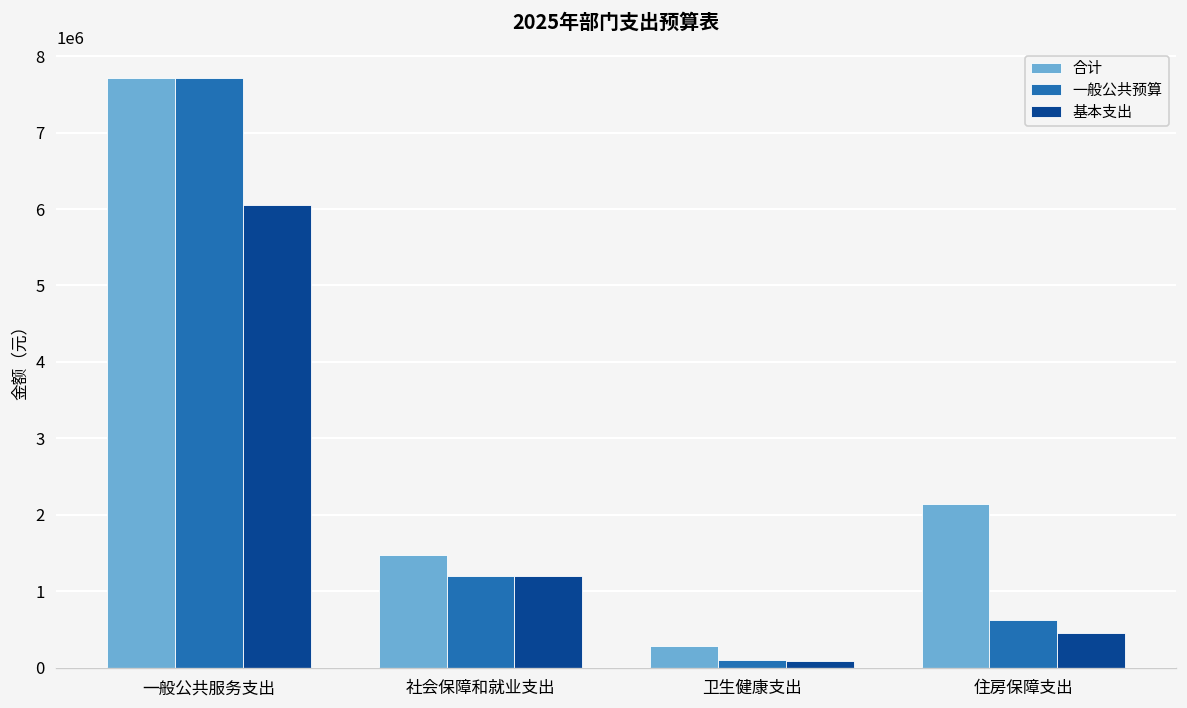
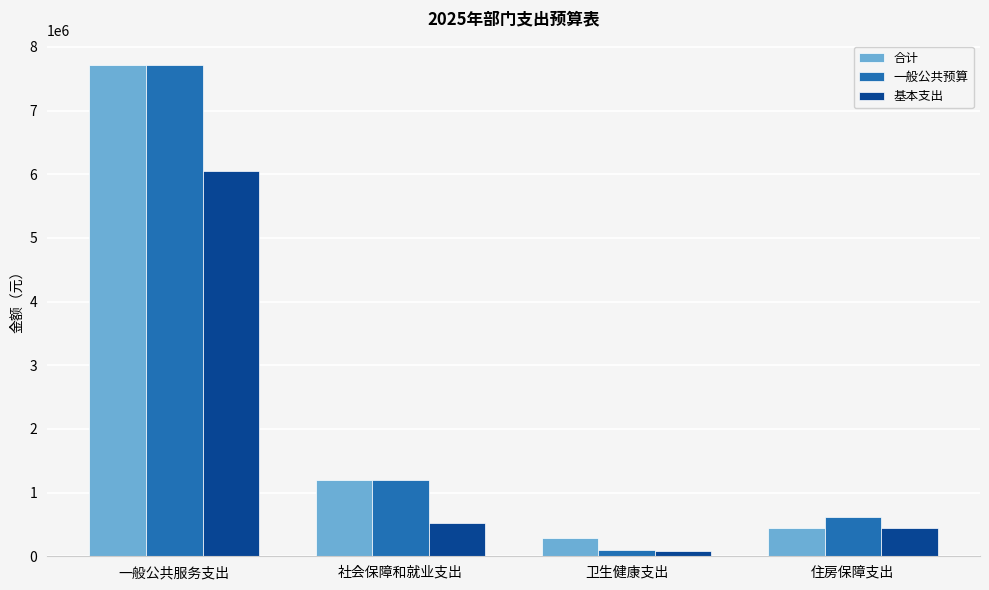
合计, 社会保障和就业支出: 1500000 -> 1200000
基本支出, 社会保障和就业支出: 1200000 -> 500000
合计, 住房保障支出: 2100000 -> 400000
